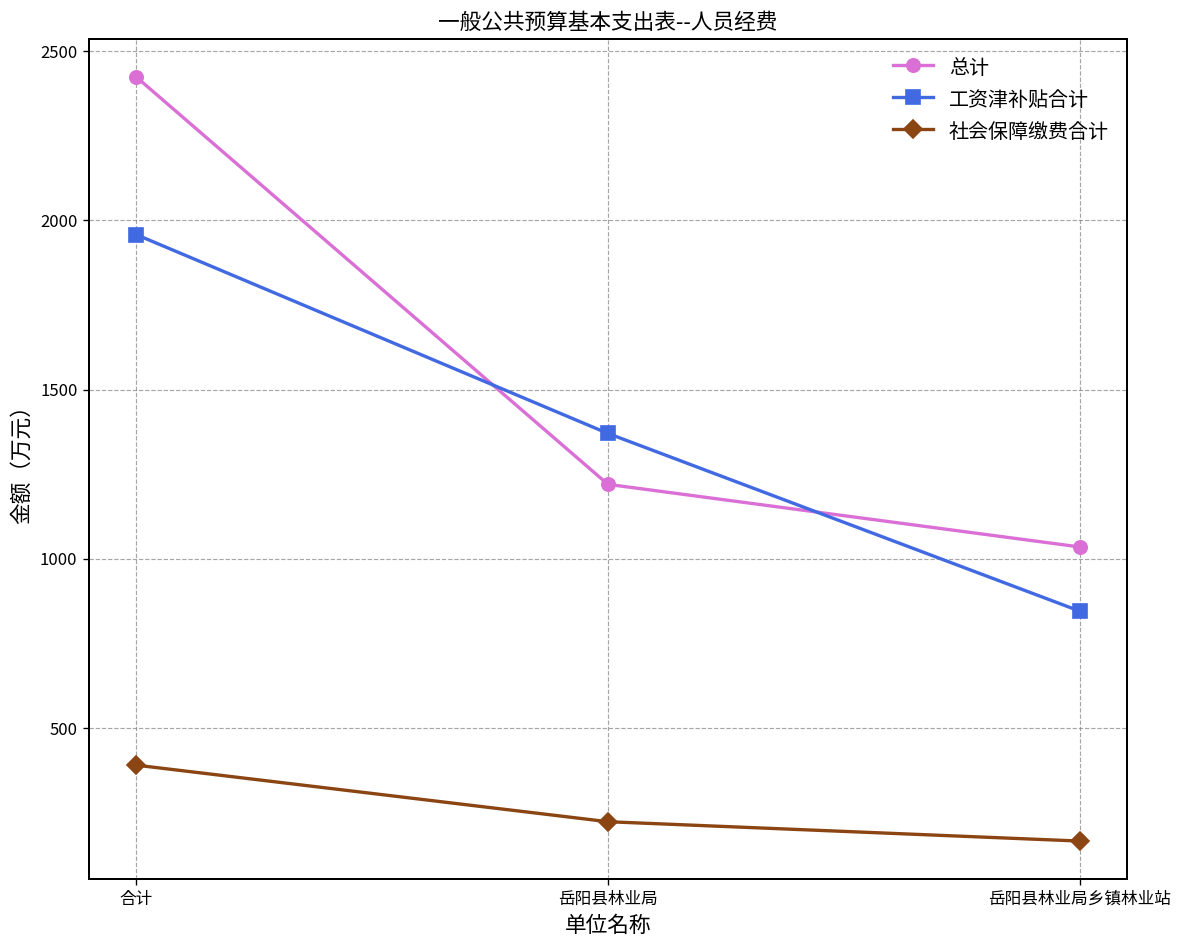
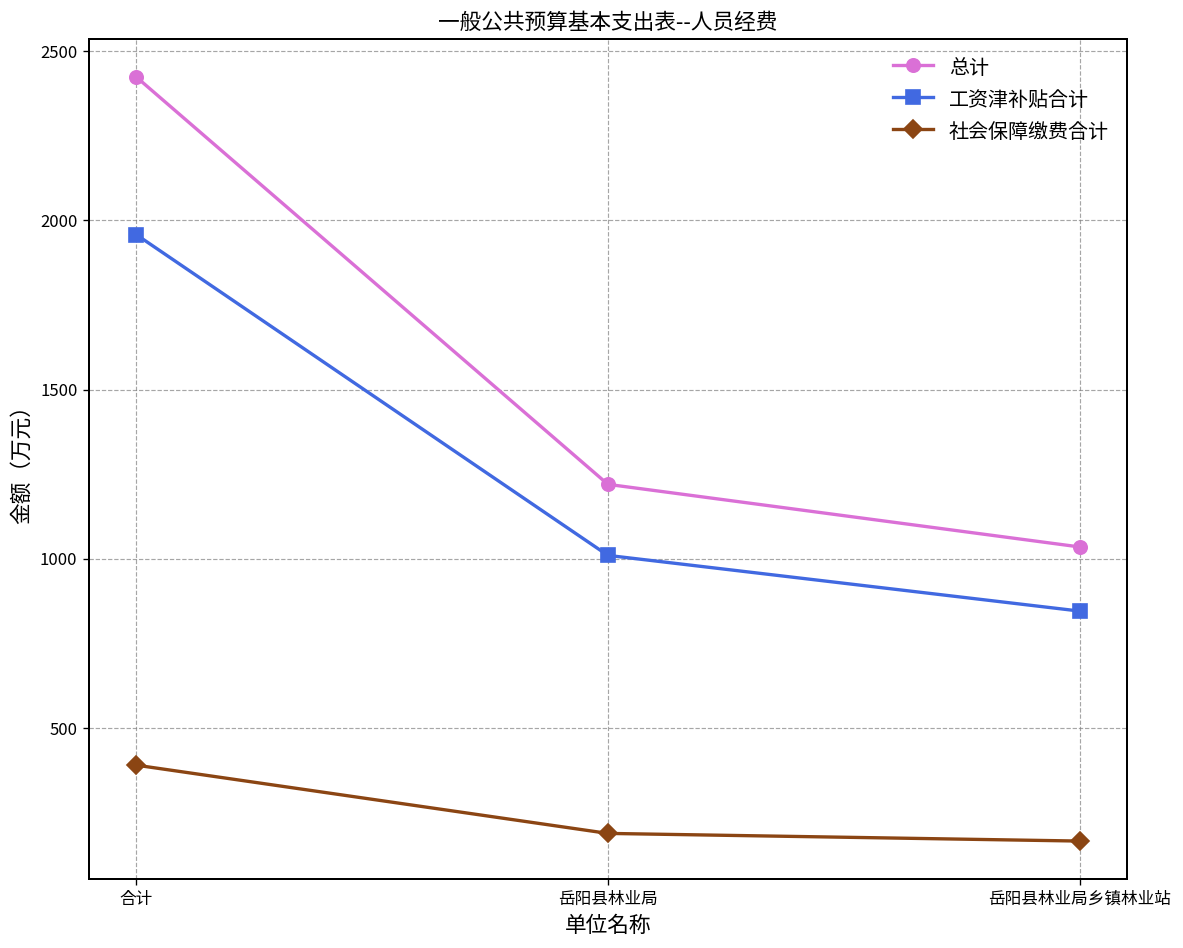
工资津补贴合计, 岳阳县林业局: 1370 -> 1010
社会保障缴费合计, 岳阳县林业局: 220 -> 190
